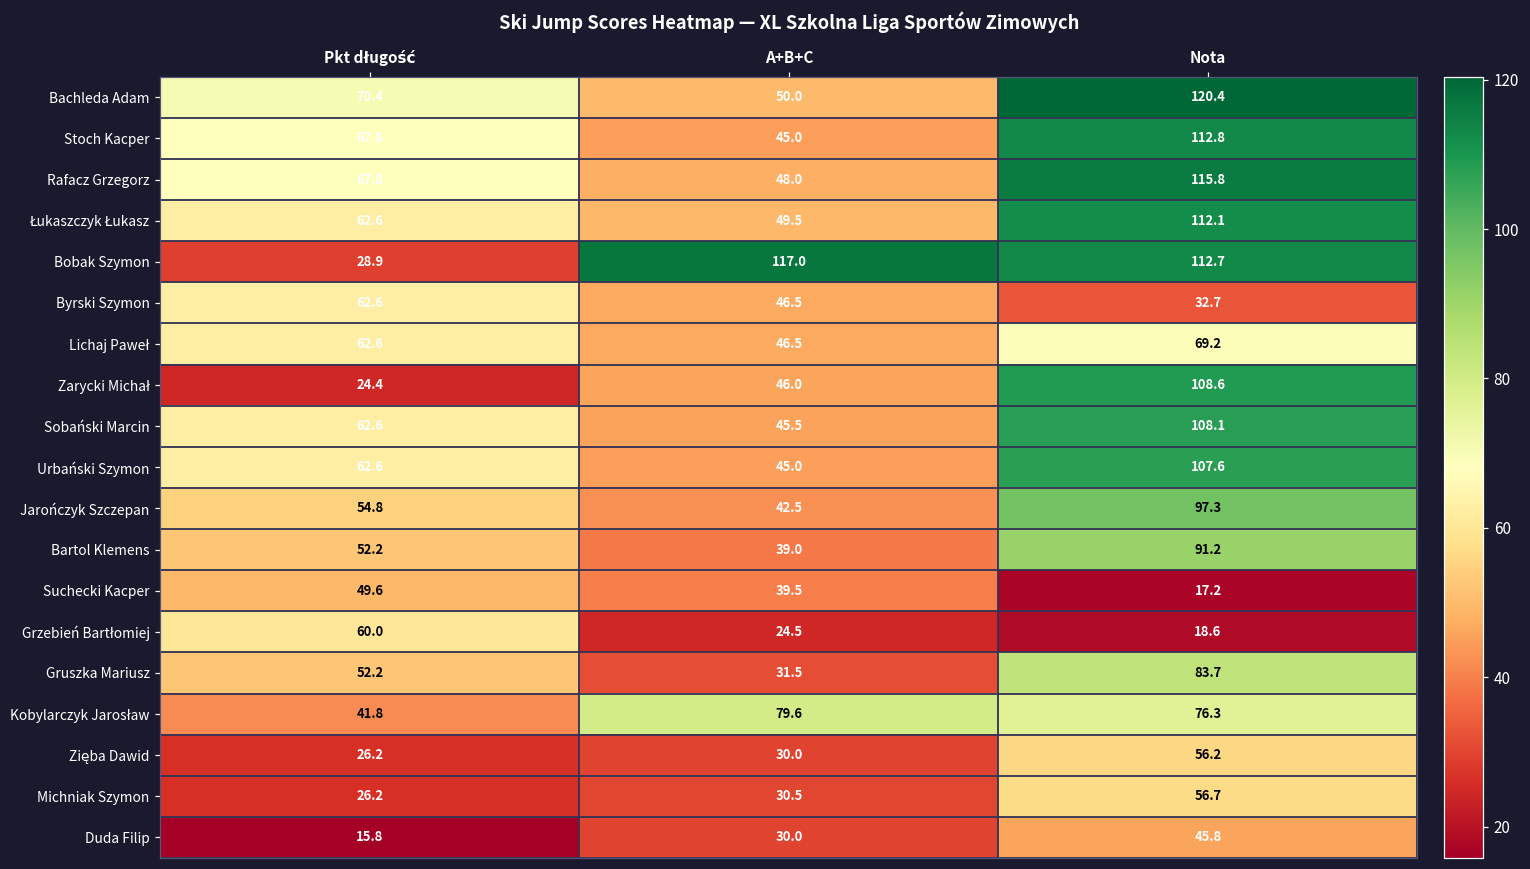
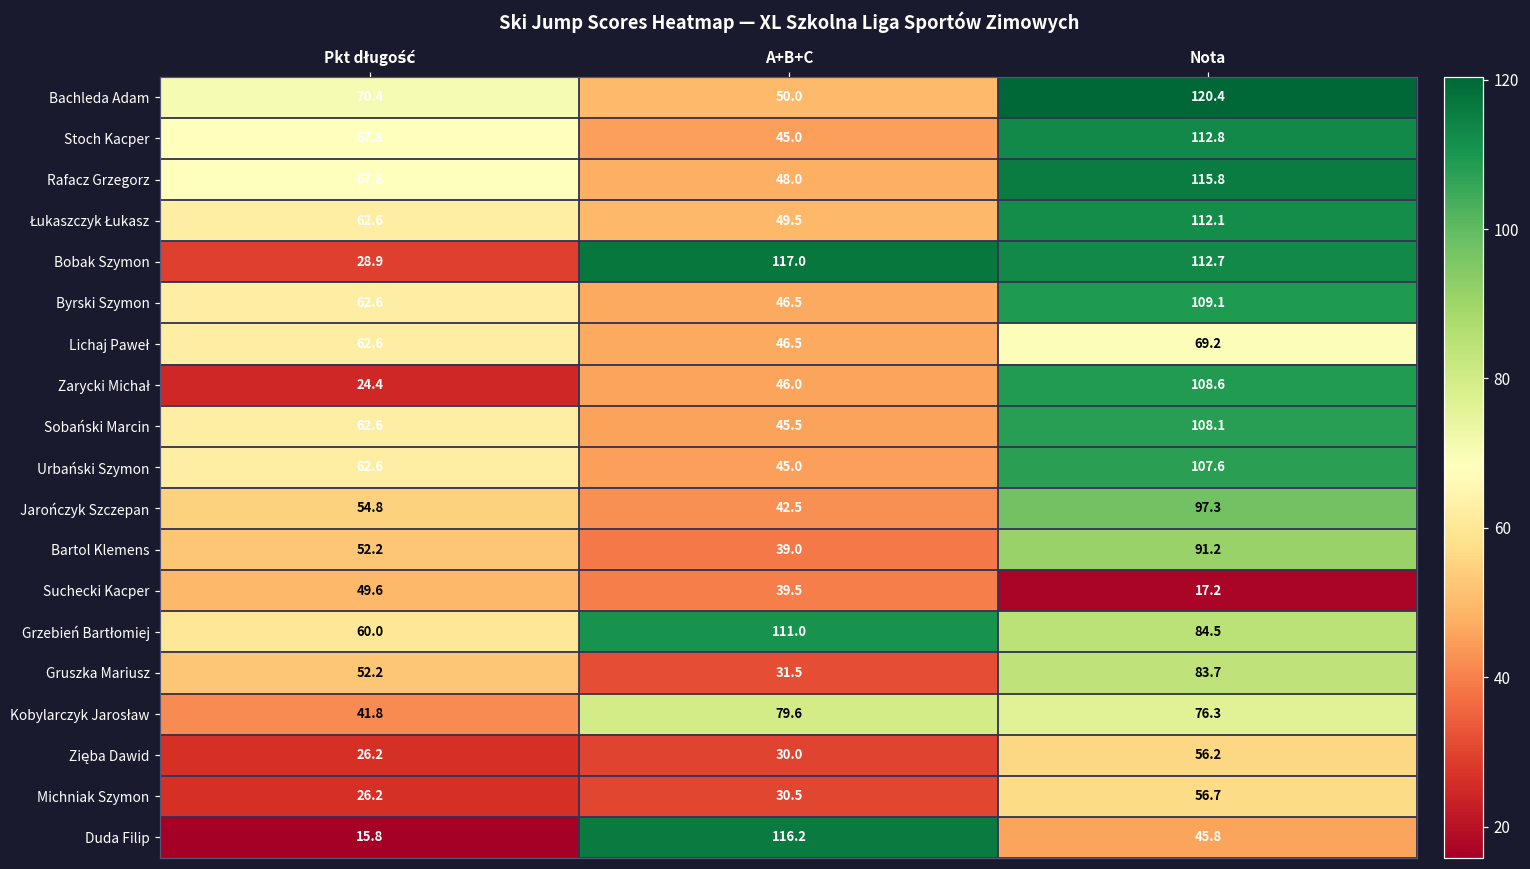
Byrski Szymon, Nota: 32.7 -> 109.1
Grzebień Bartłomiej, A+B+C: 24.5 -> 111.0
Grzebień Bartłomiej, Nota: 18.6 -> 84.5
Duda Filip, A+B+C: 30.0 -> 116.2
